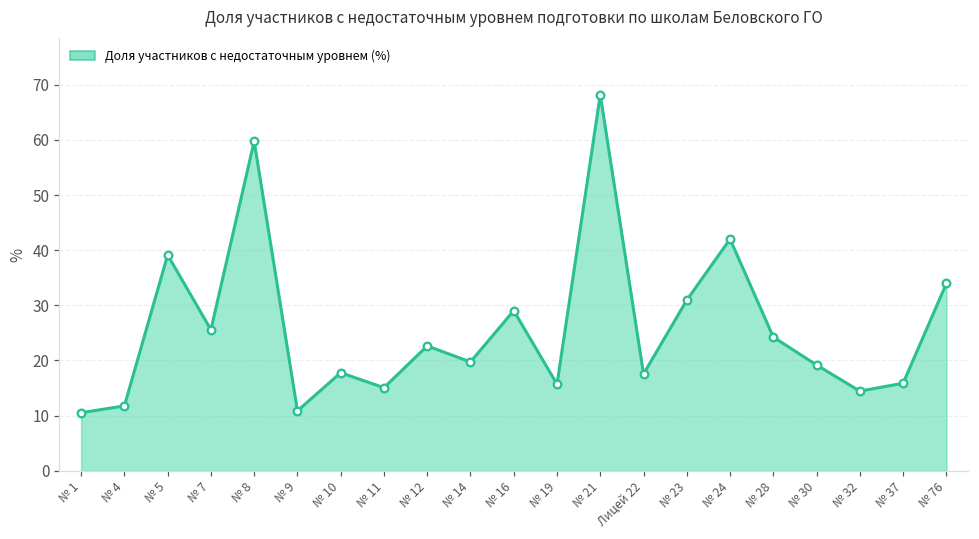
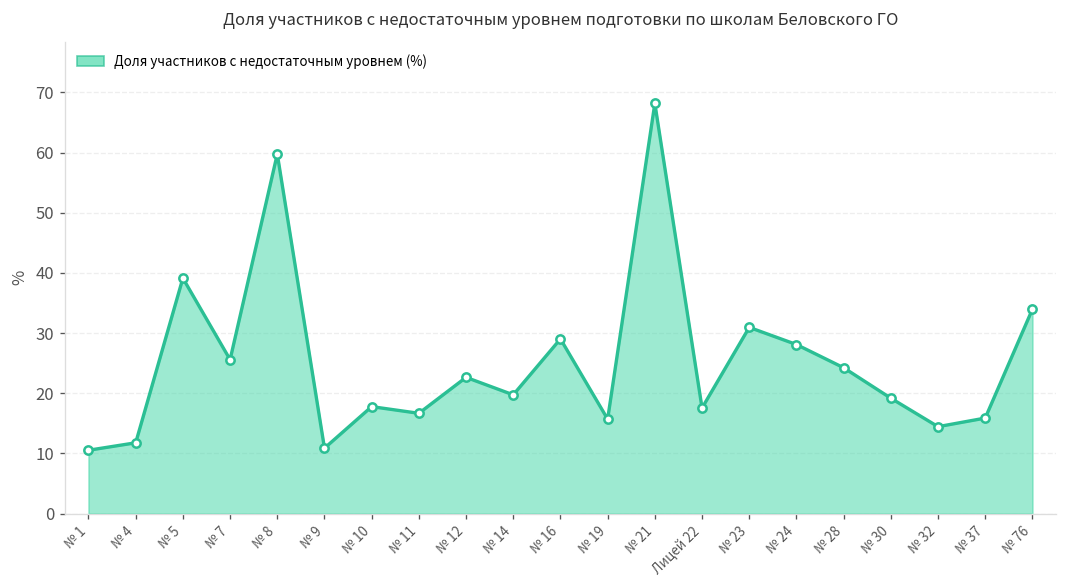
№ 11: 15 -> 17
№ 24: 42 -> 28
